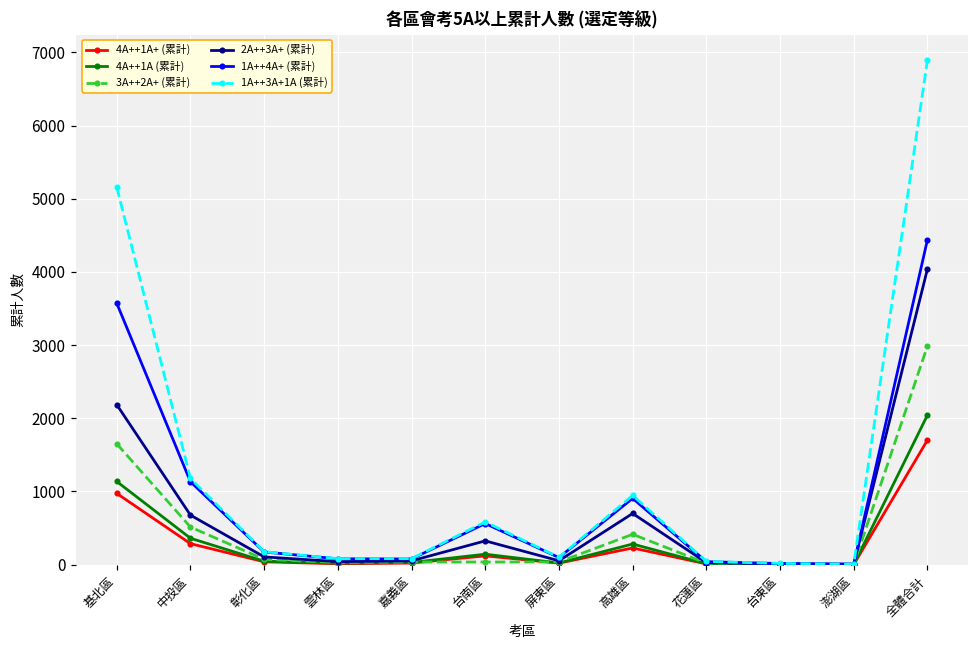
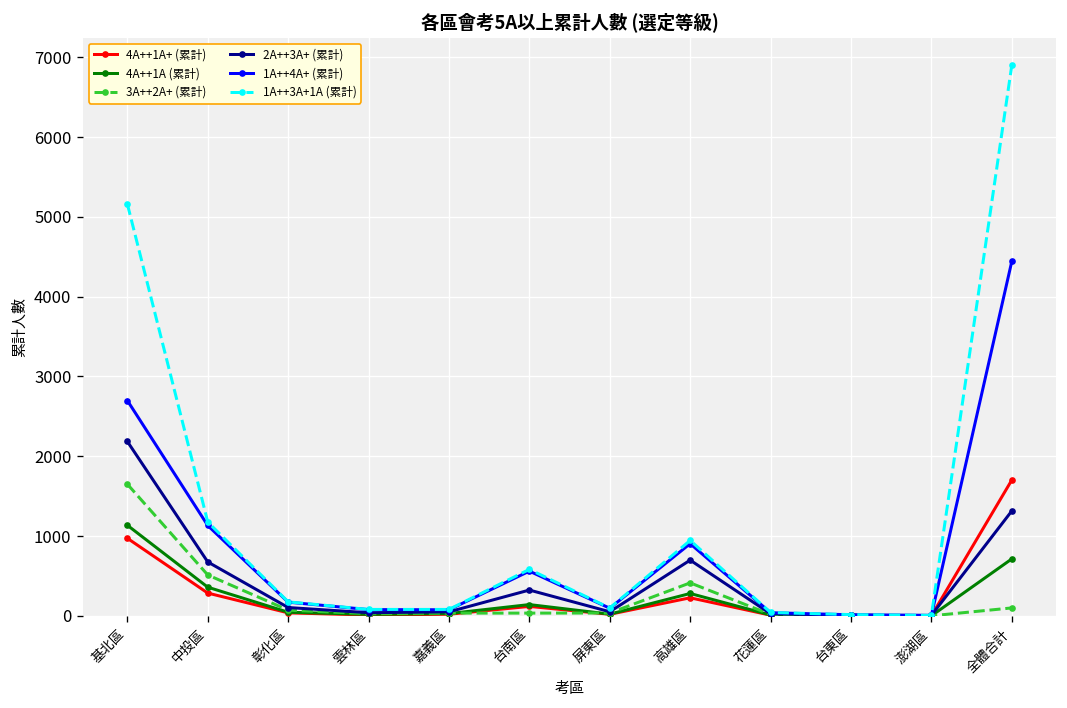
1A++4A+ (累計), 基北區: 3600 -> 2700
4A++1A (累計), 全體合計: 2000 -> 700
3A++2A+ (累計), 全體合計: 3000 -> 100
2A++3A+ (累計), 全體合計: 4000 -> 1300
